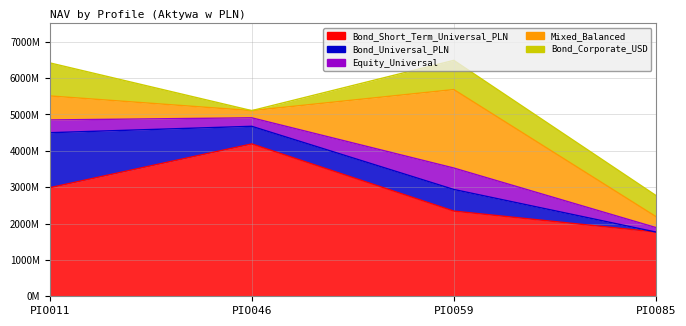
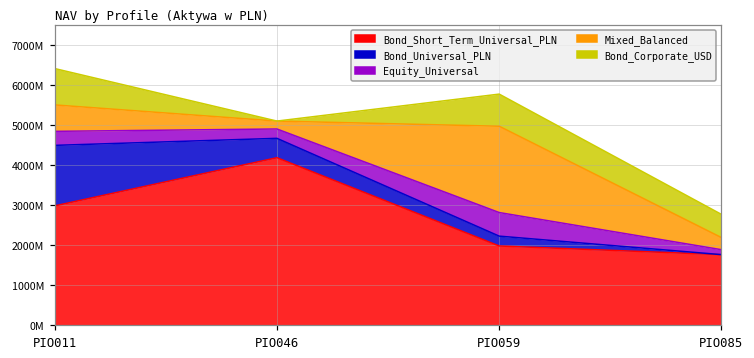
Bond_Short_Term_Universal_PLN, PIO059: 2300000000 -> 2000000000
Bond_Universal_PLN, PIO059: 600000000 -> 200000000
